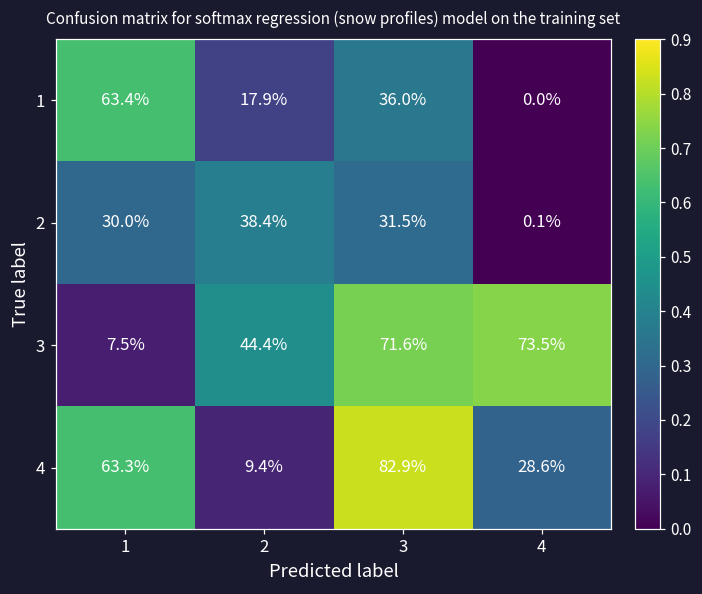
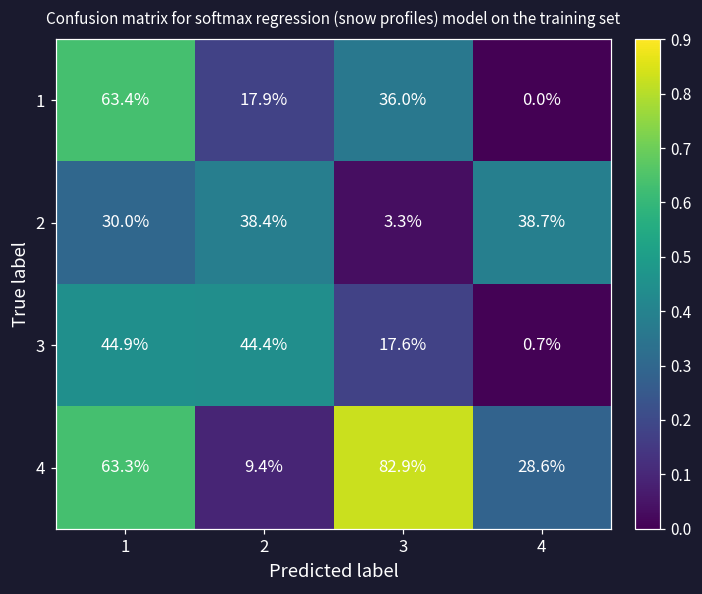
2, 3: 31.5% -> 3.3%
2, 4: 0.1% -> 38.7%
3, 1: 7.5% -> 44.9%
3, 3: 71.6% -> 17.6%
3, 4: 73.5% -> 0.7%
